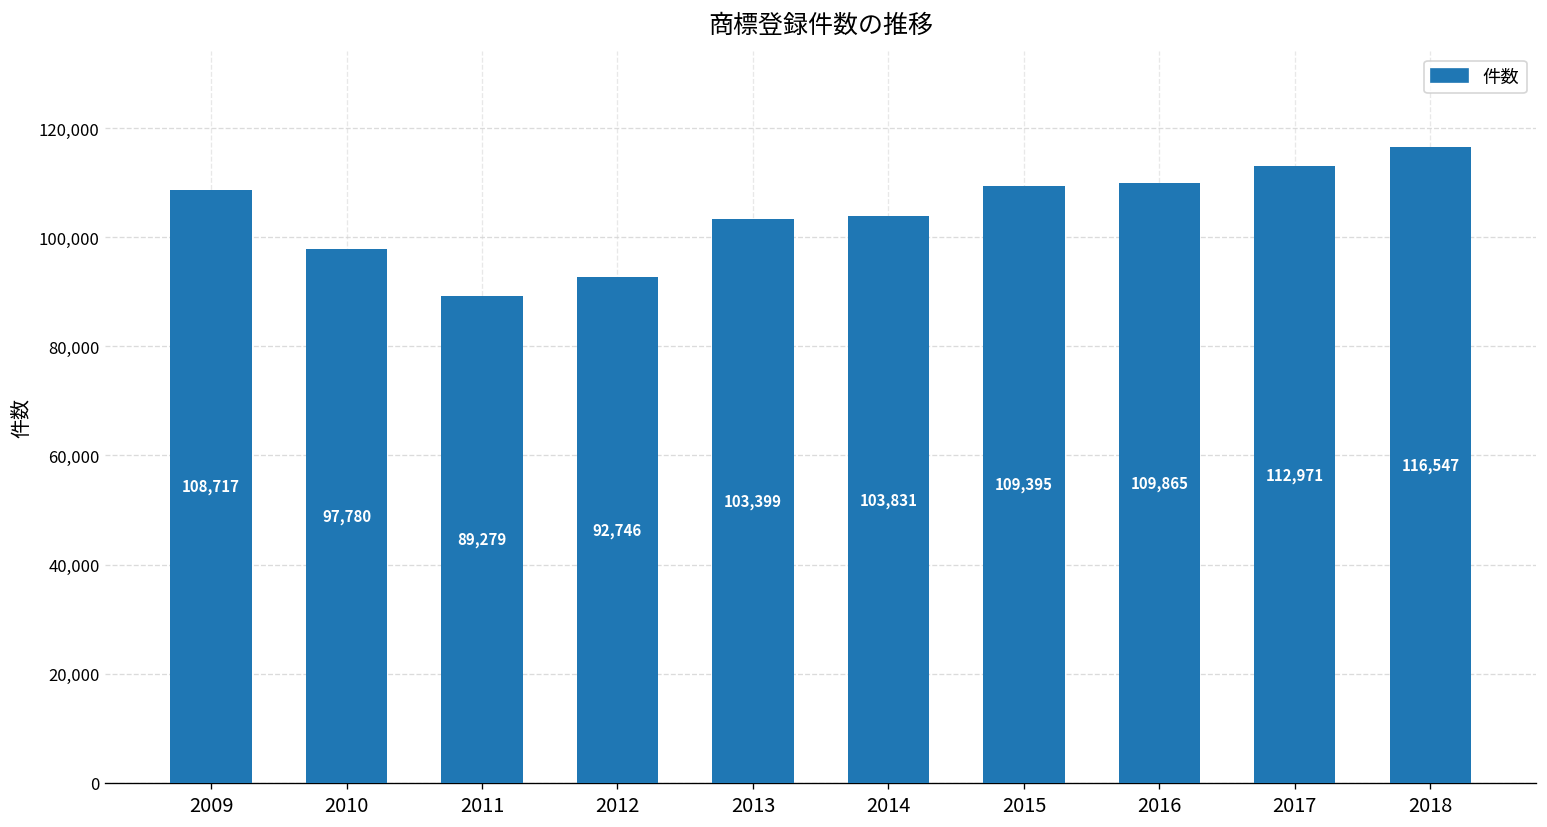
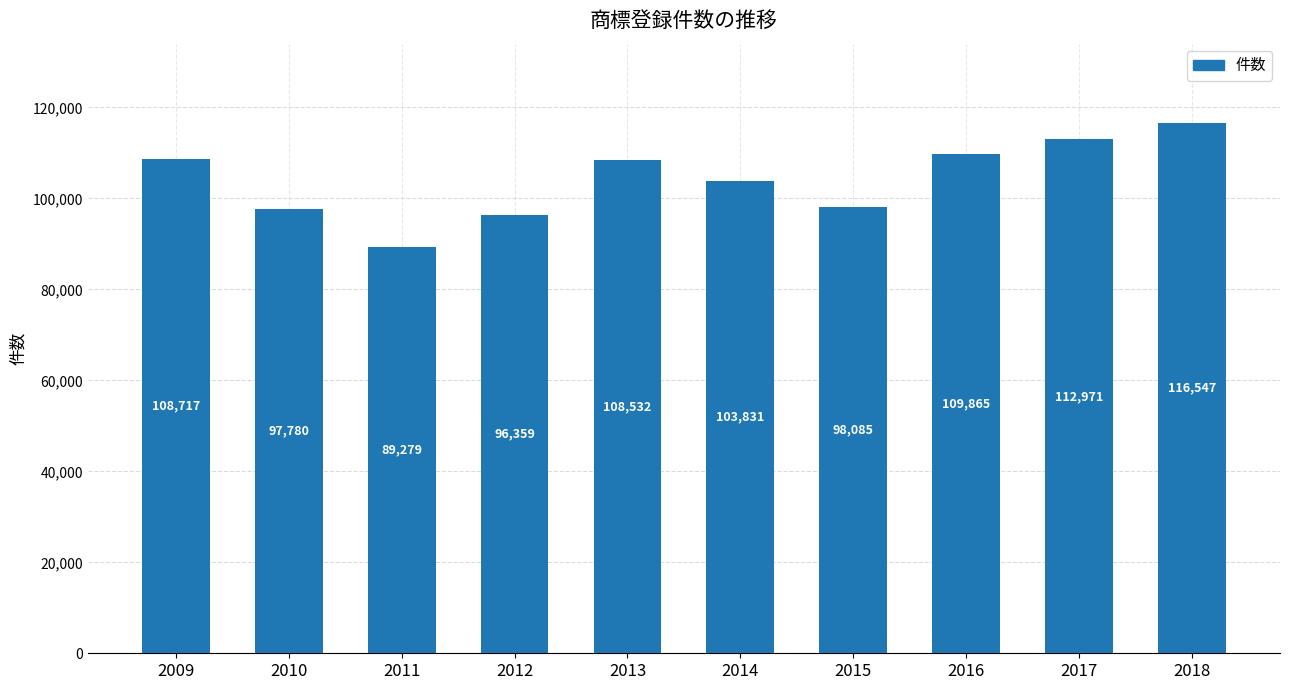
2012: 92,746 -> 96,359
2013: 103,399 -> 108,532
2015: 109,395 -> 98,085
